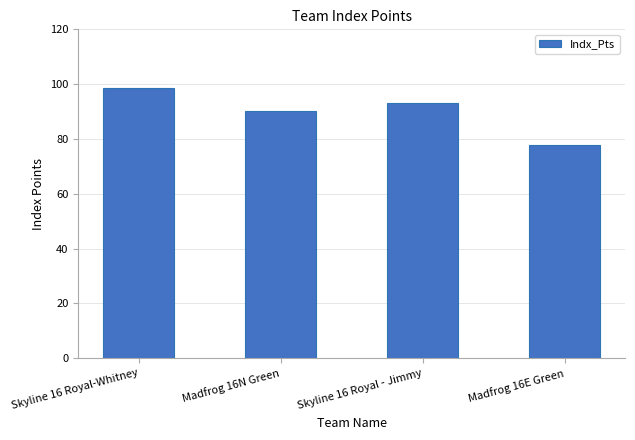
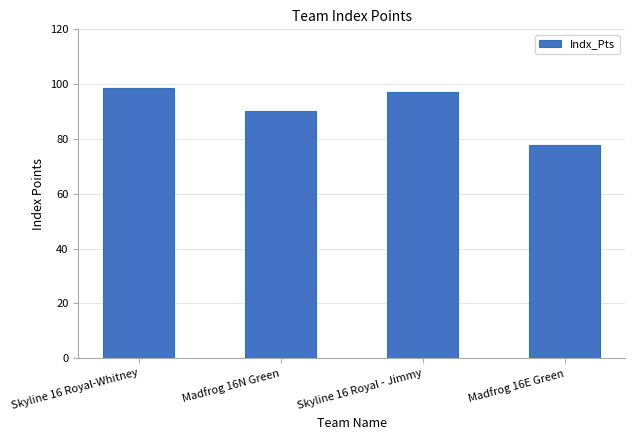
Skyline 16 Royal - Jimmy: 93 -> 97
